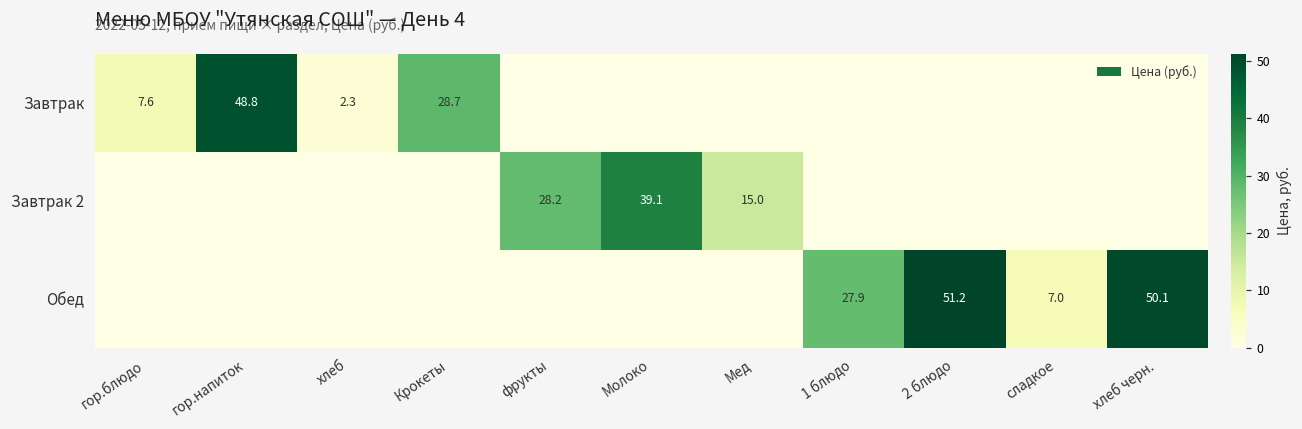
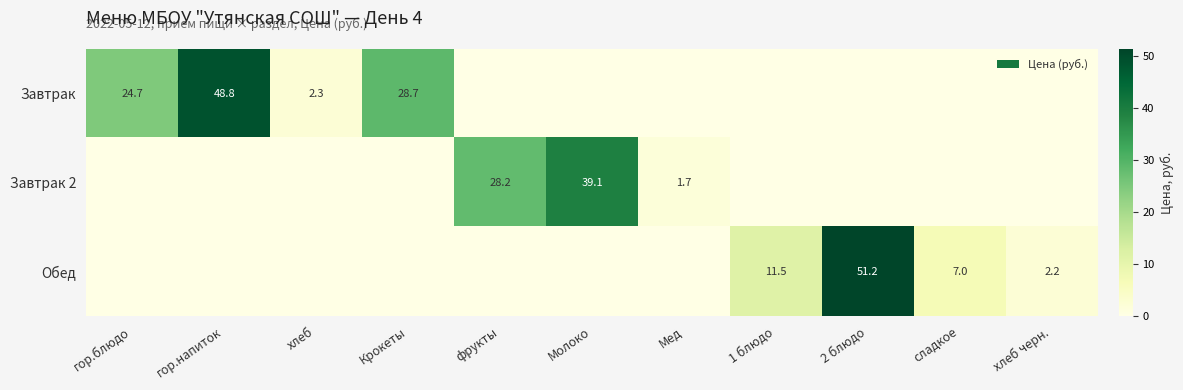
Завтрак, гор.блюдо: 7.6 -> 24.7
Завтрак 2, Мед: 15.0 -> 1.7
Обед, 1 блюдо: 27.9 -> 11.5
Обед, хлеб черн.: 50.1 -> 2.2
